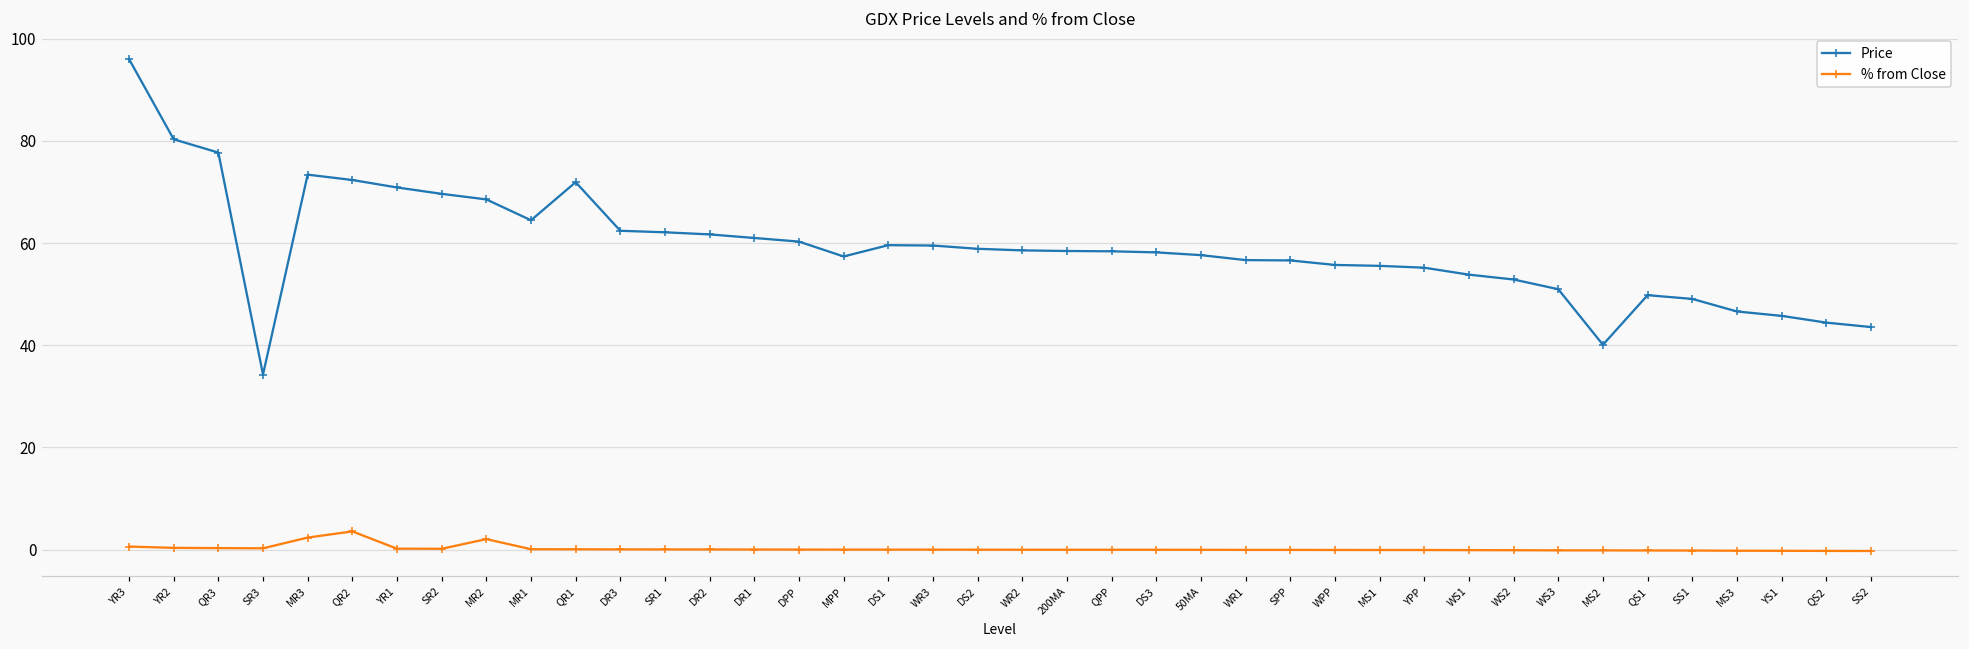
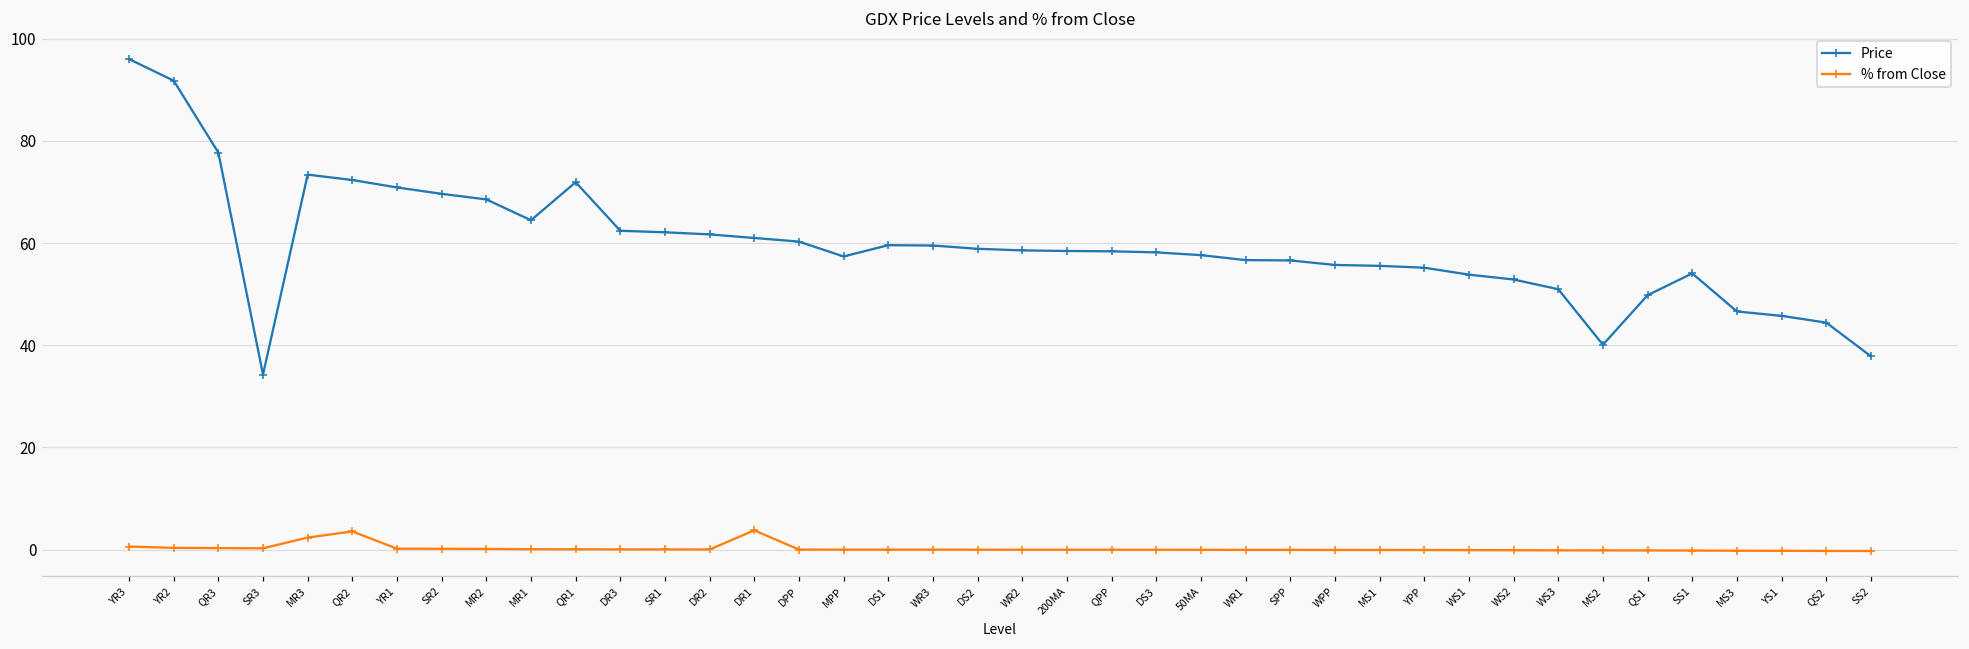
Price, YR2: 80 -> 92
% from Close, MR2: 2 -> 0
% from Close, DR1: 0 -> 4
Price, SS1: 49 -> 54
Price, SS2: 44 -> 38
